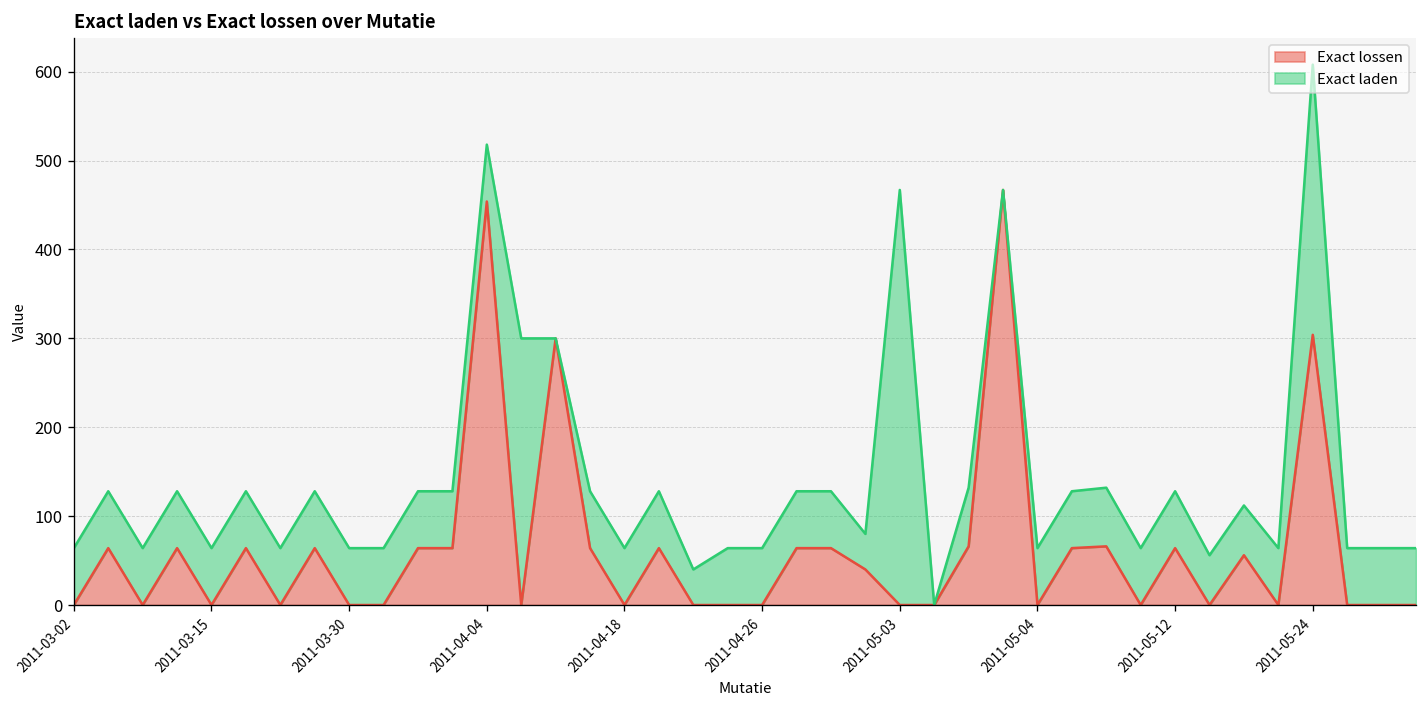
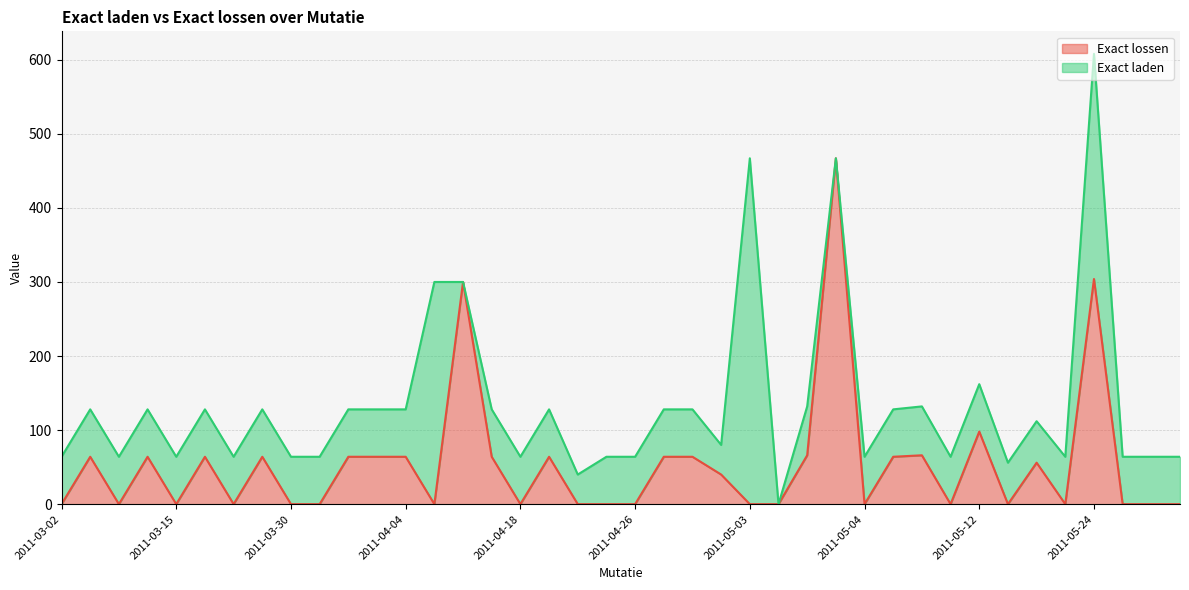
Exact lossen, 2011-04-04: 450 -> 60
Exact lossen, 2011-05-12: 60 -> 100
